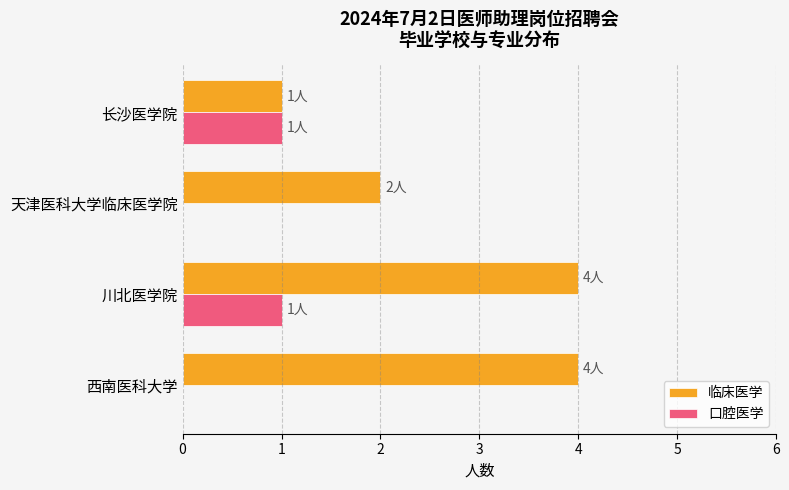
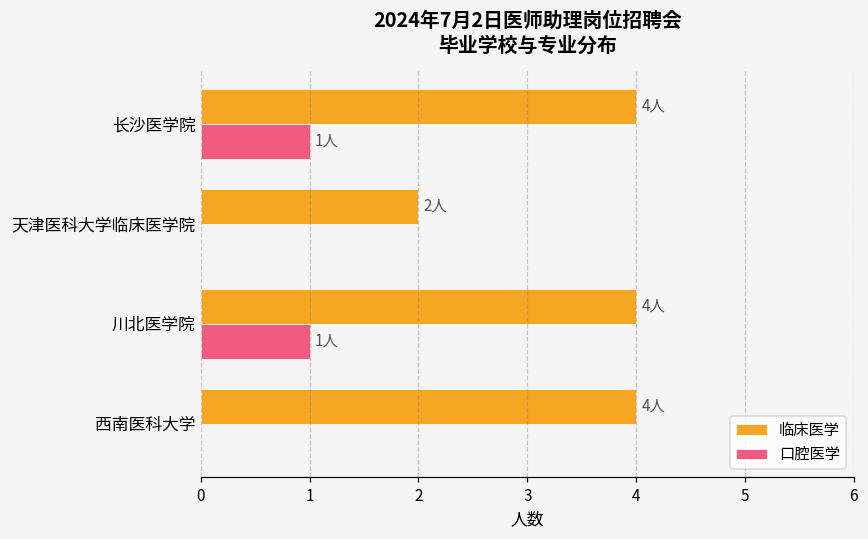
临床医学, 长沙医学院: 1人 -> 4人
